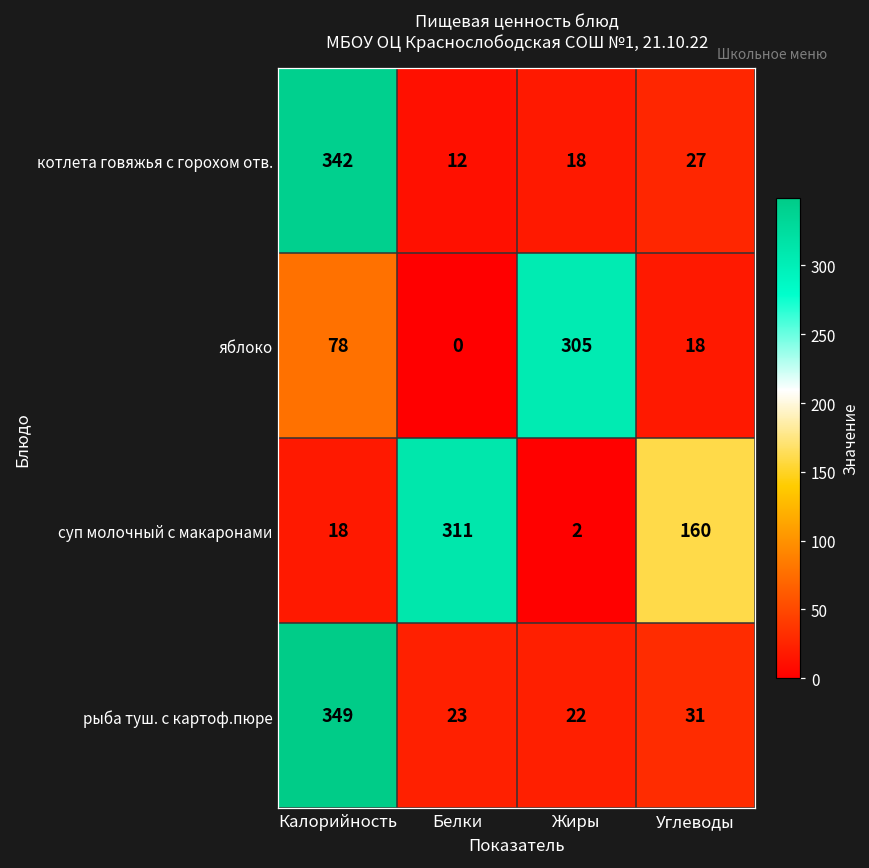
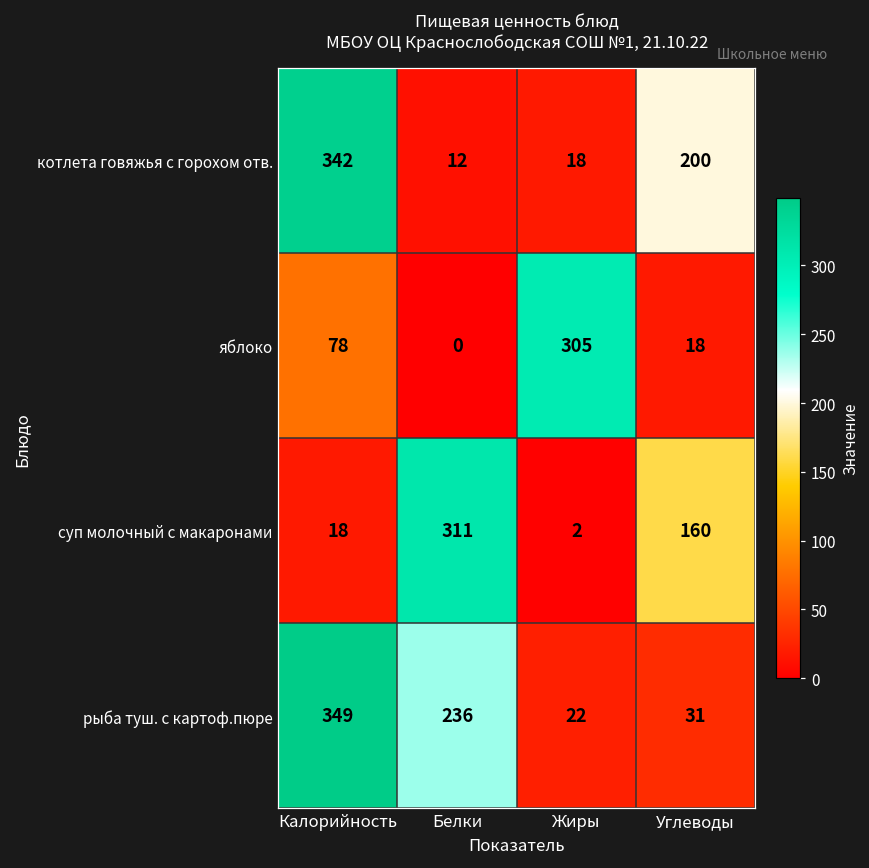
котлета говяжья с горохом отв., Углеводы: 27 -> 200
рыба туш. с картоф.пюре, Белки: 23 -> 236
